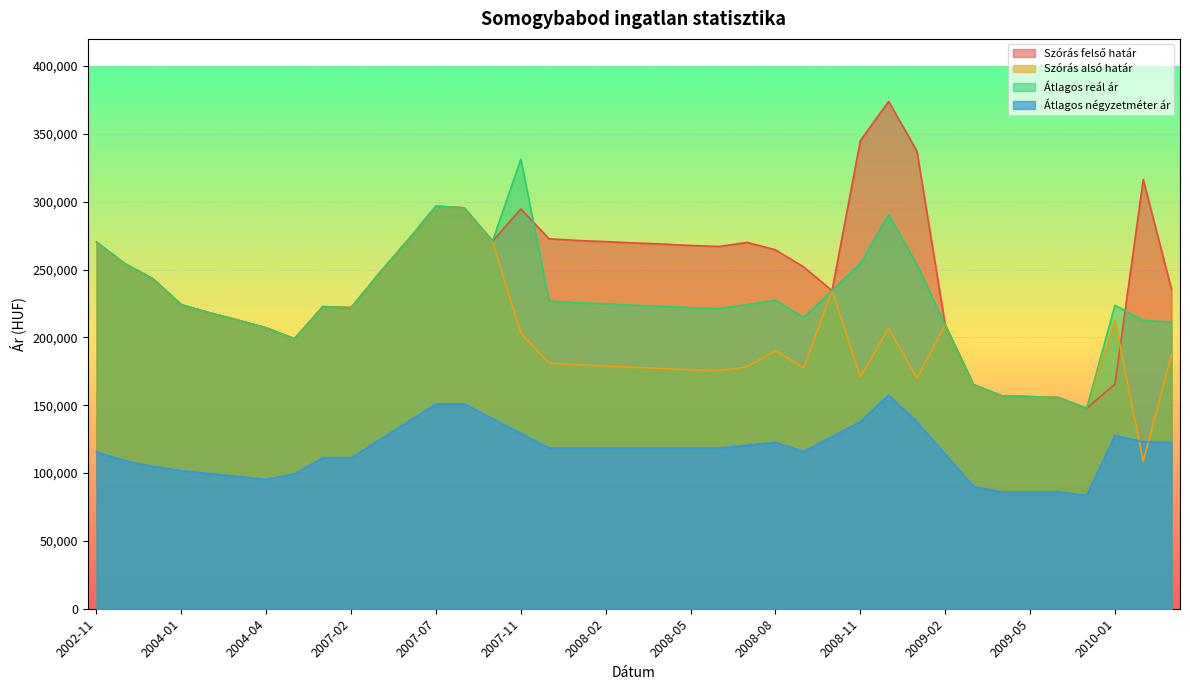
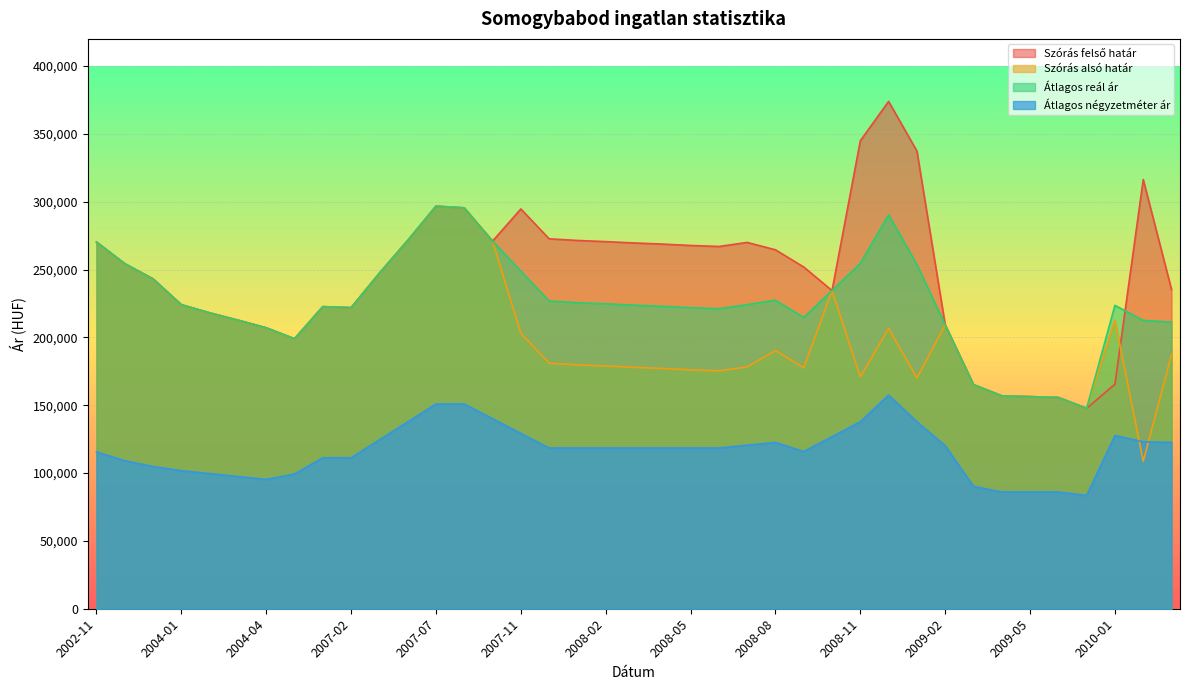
Átlagos reál ár, 2007-11: 331,000 -> 249,000
Átlagos négyzetméter ár, 2009-02: 114,000 -> 120,000
